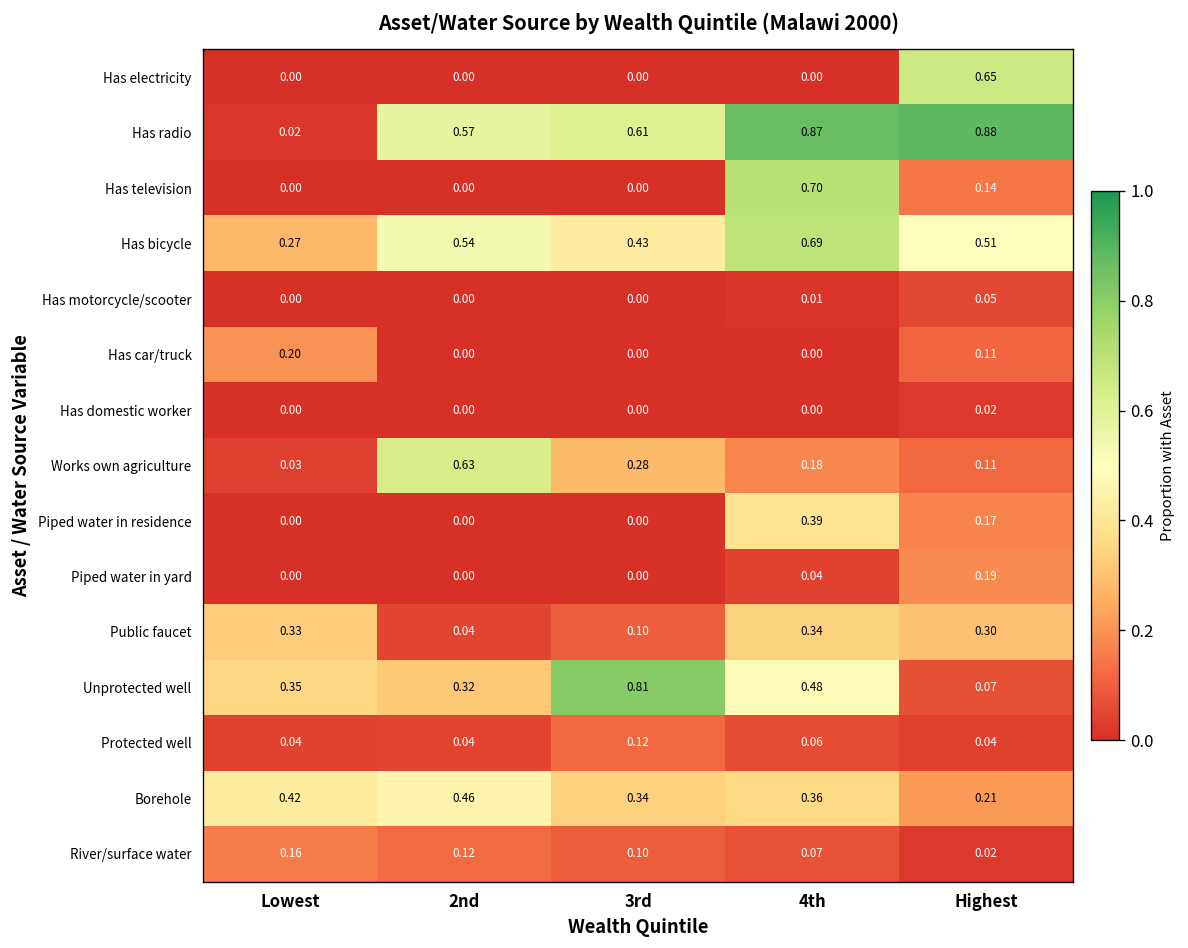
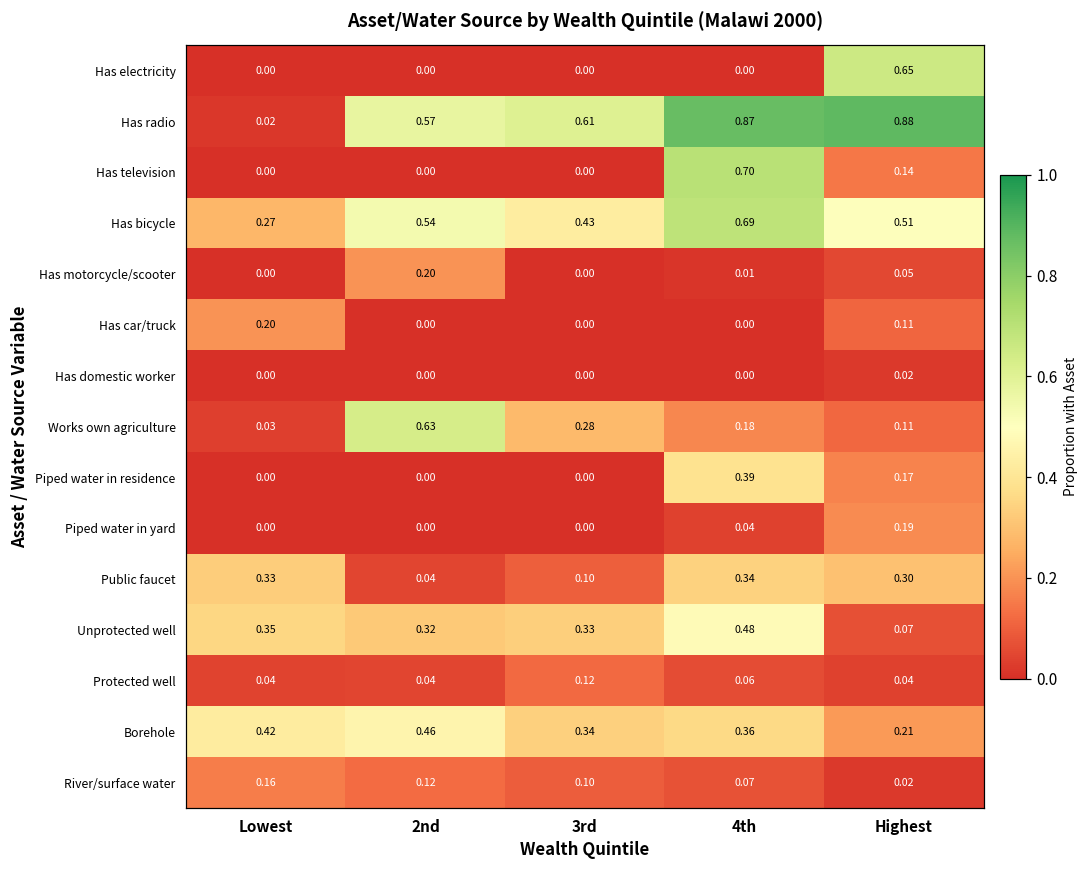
Has motorcycle/scooter, 2nd: 0.00 -> 0.20
Unprotected well, 3rd: 0.81 -> 0.33
